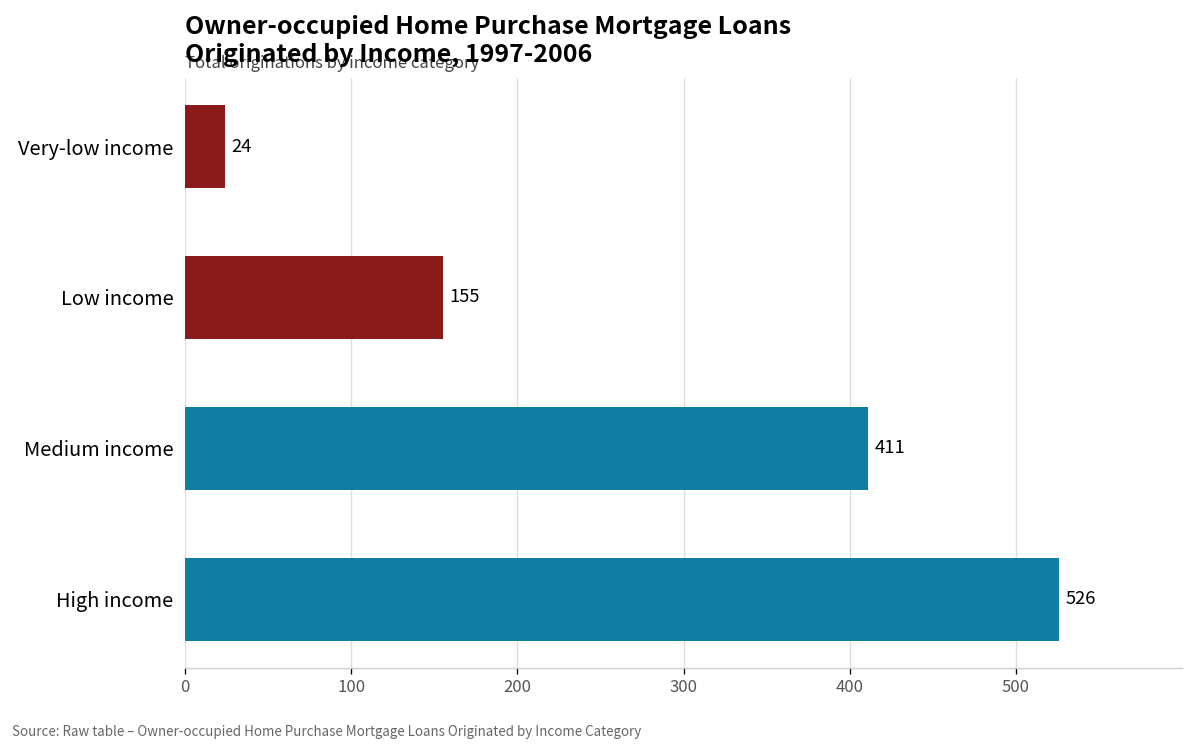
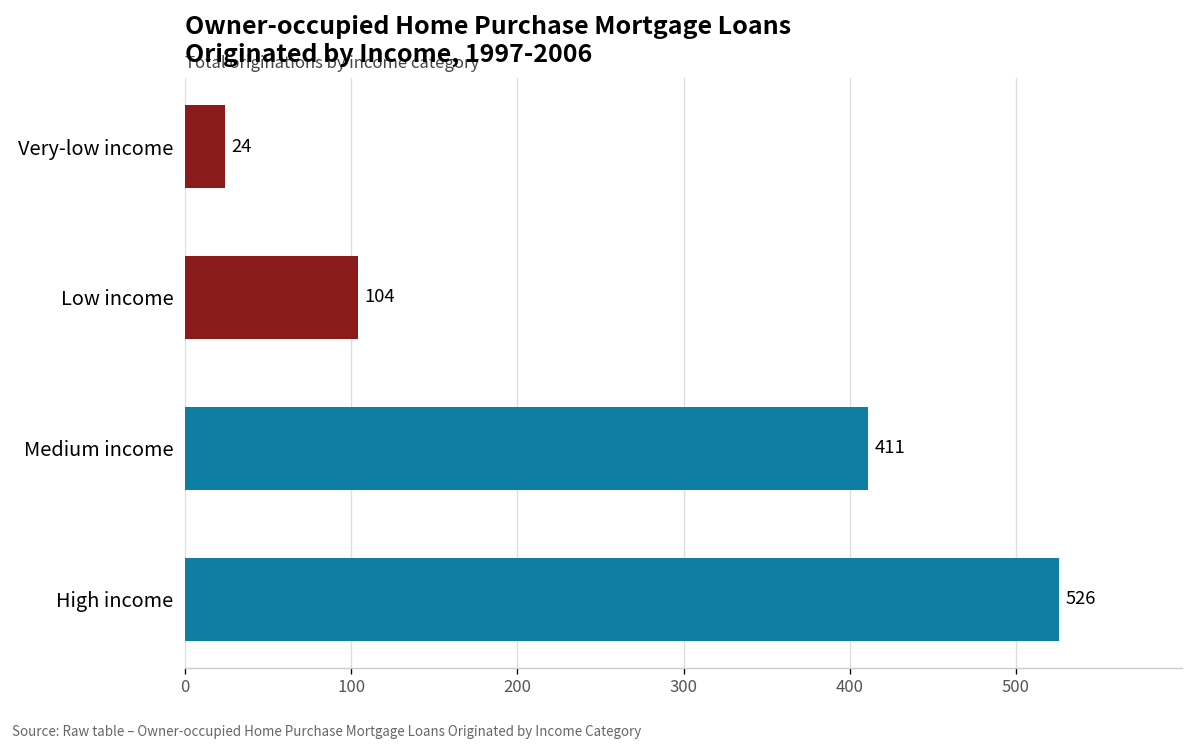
Low income: 155 -> 104
